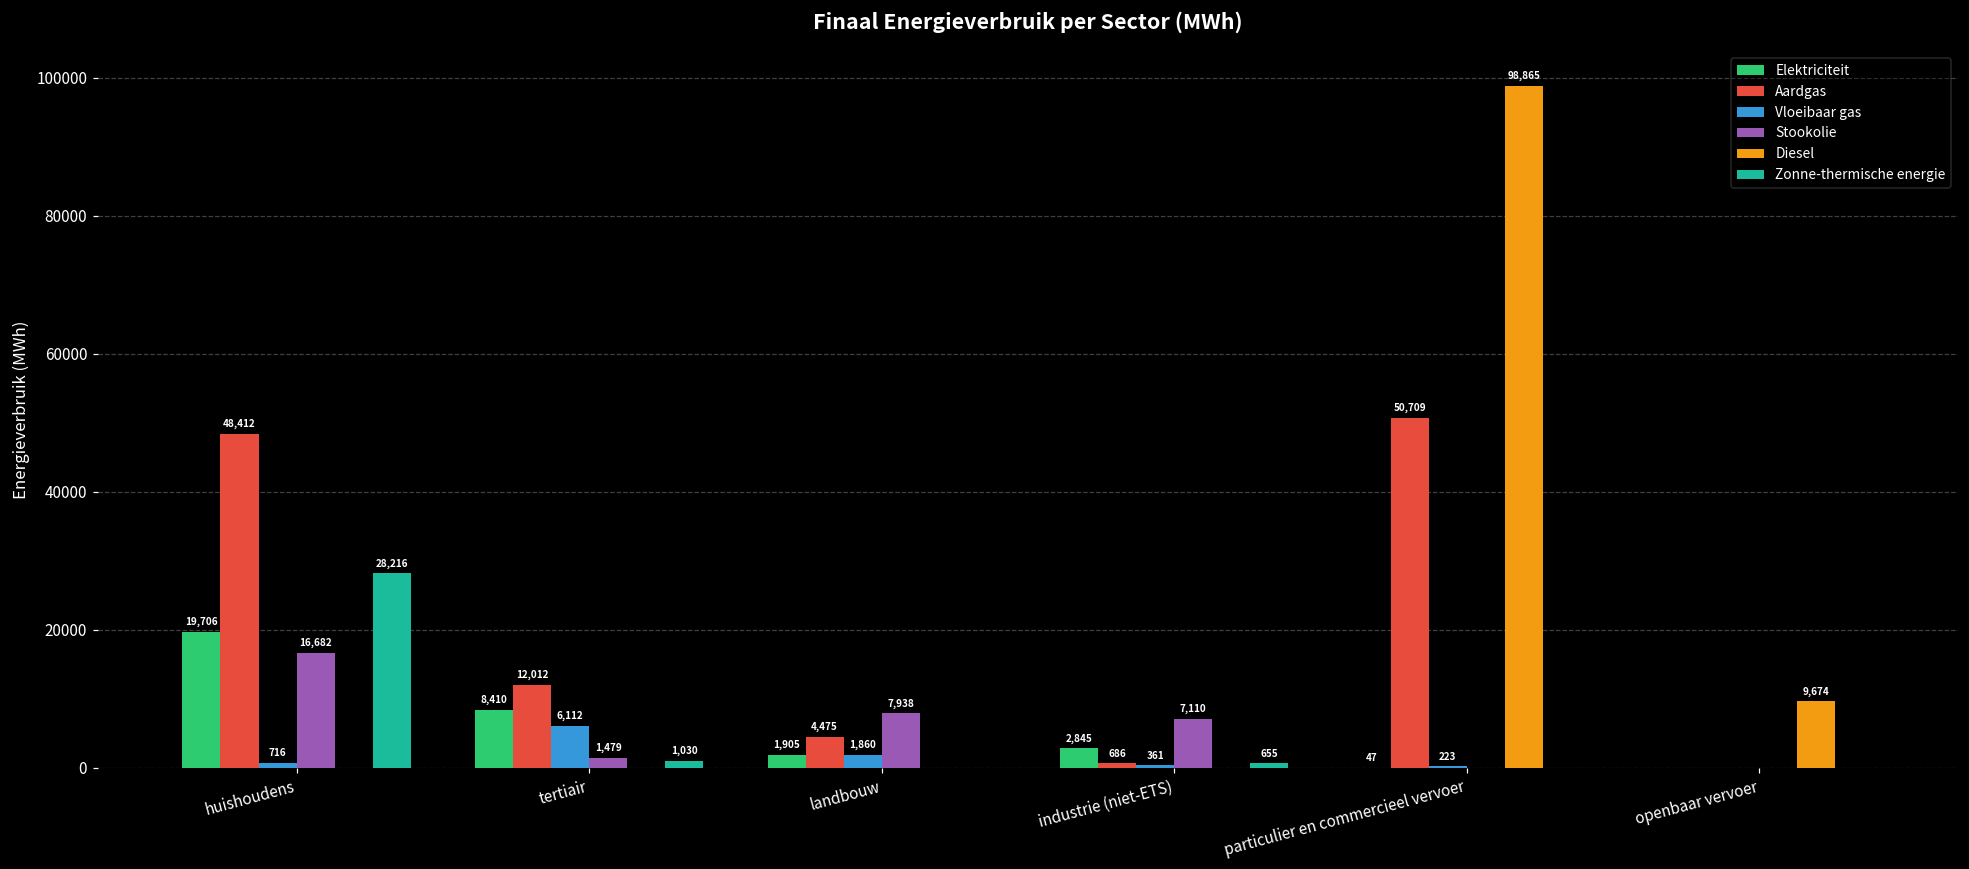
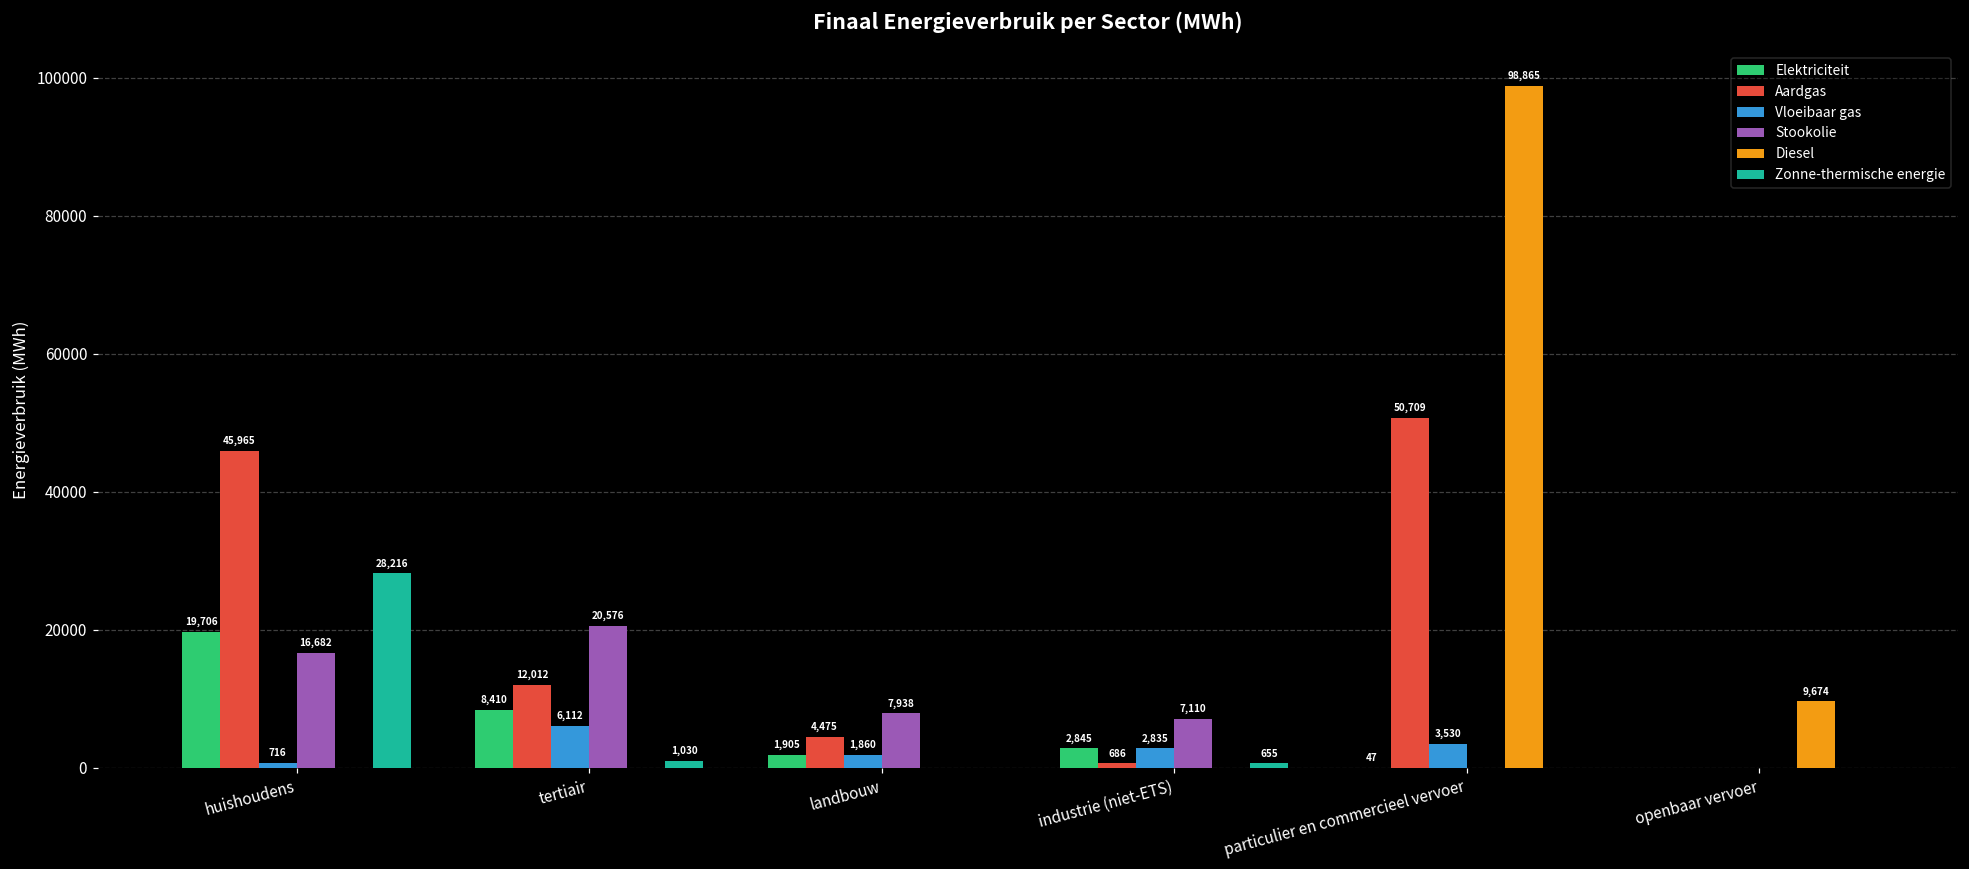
Aardgas, huishoudens: 48,412 -> 45,965
Stookolie, tertiair: 1,479 -> 20,576
Vloeibaar gas, industrie (niet-ETS): 361 -> 2,835
Vloeibaar gas, particulier en commercieel vervoer: 223 -> 3,530
